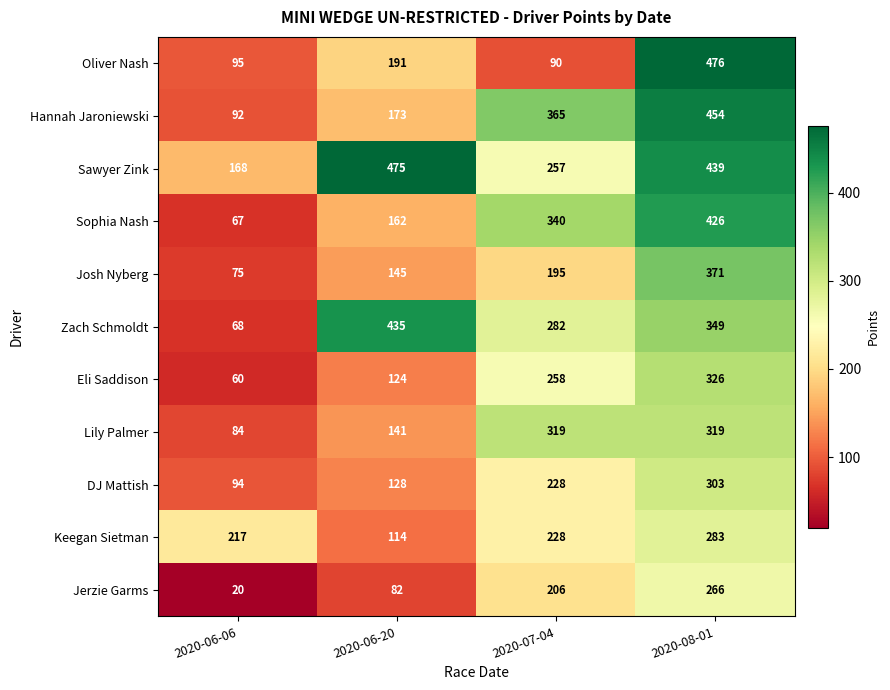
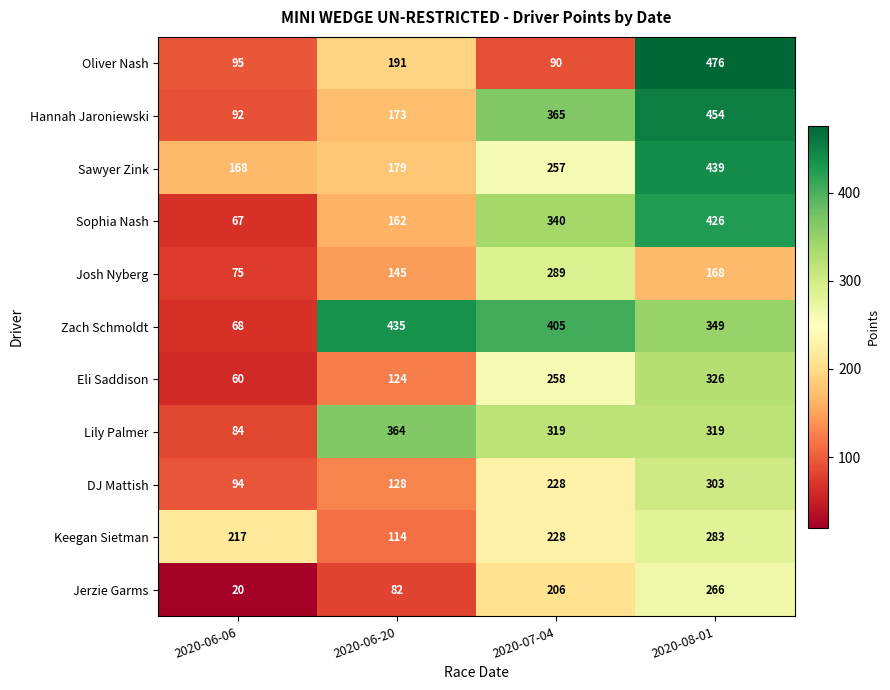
Sawyer Zink, 2020-06-20: 475 -> 179
Josh Nyberg, 2020-07-04: 195 -> 289
Josh Nyberg, 2020-08-01: 371 -> 168
Zach Schmoldt, 2020-07-04: 282 -> 405
Lily Palmer, 2020-06-20: 141 -> 364
